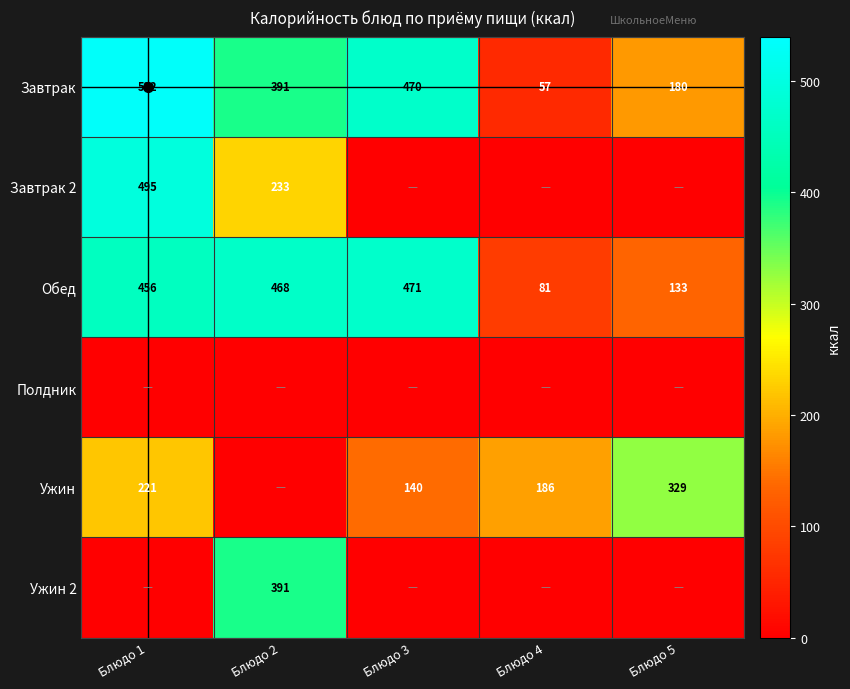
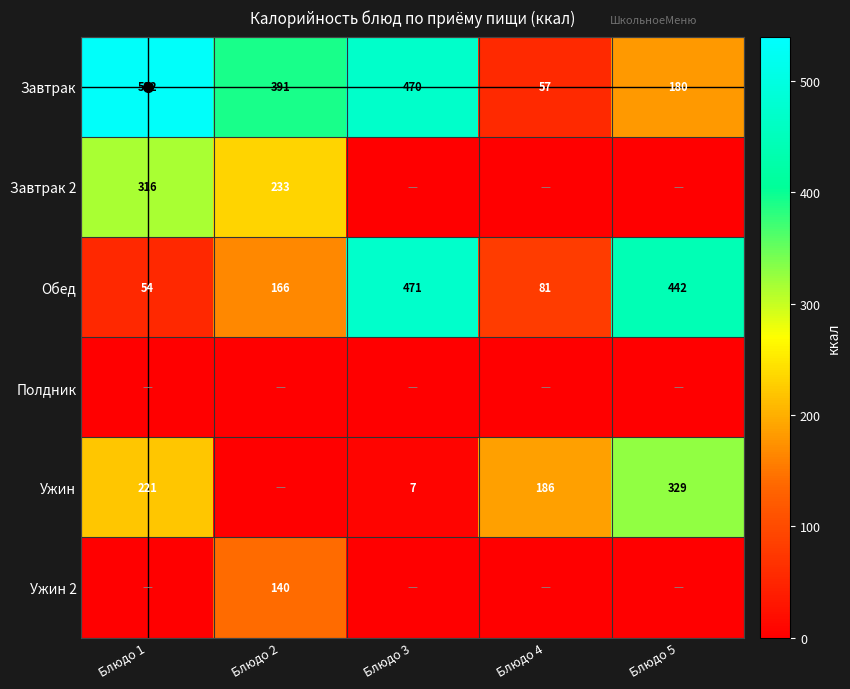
Завтрак 2, Блюдо 1: 495 -> 316
Обед, Блюдо 1: 456 -> 54
Обед, Блюдо 2: 468 -> 166
Обед, Блюдо 5: 133 -> 442
Ужин, Блюдо 3: 140 -> 7
Ужин 2, Блюдо 2: 391 -> 140
